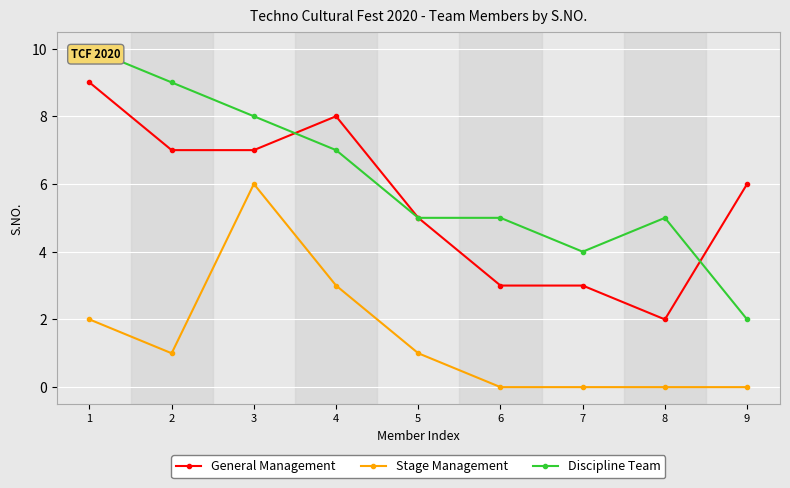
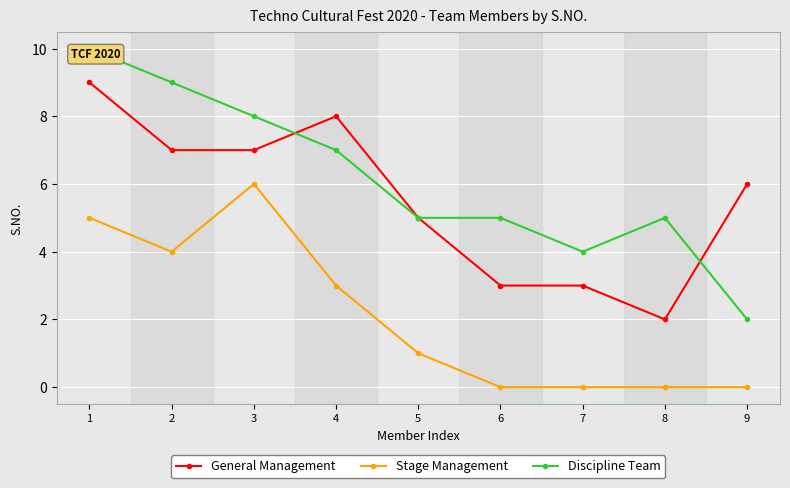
Stage Management, 1: 2 -> 5
Stage Management, 2: 1 -> 4
